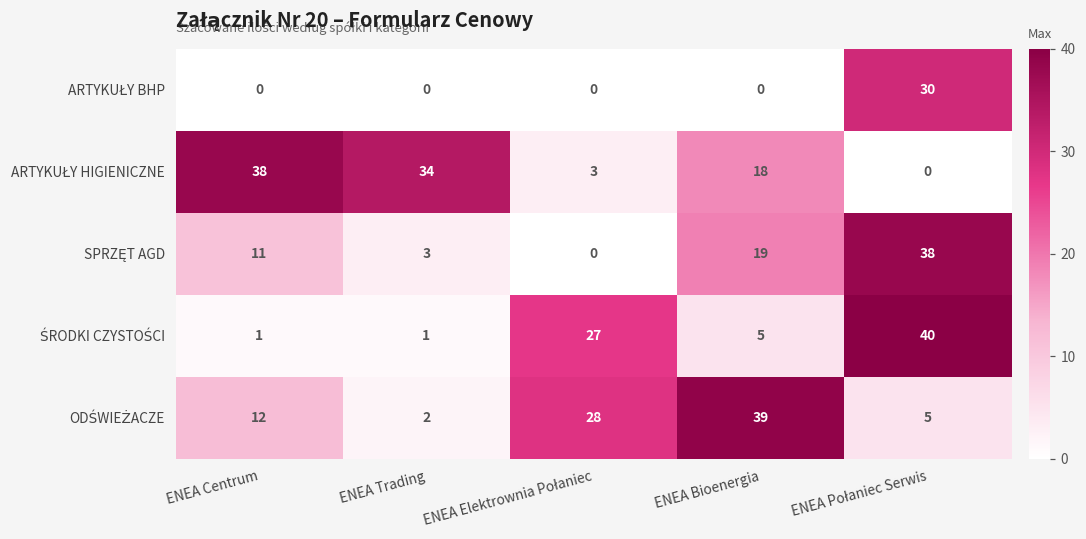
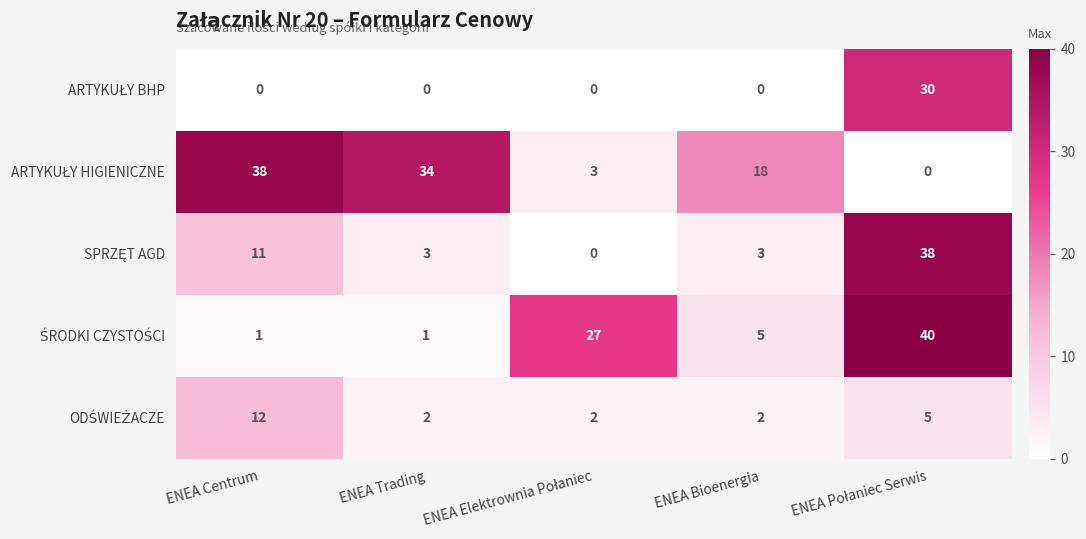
SPRZĘT AGD, ENEA Bioenergia: 19 -> 3
ODŚWIEŻACZE, ENEA Elektrownia Połaniec: 28 -> 2
ODŚWIEŻACZE, ENEA Bioenergia: 39 -> 2
